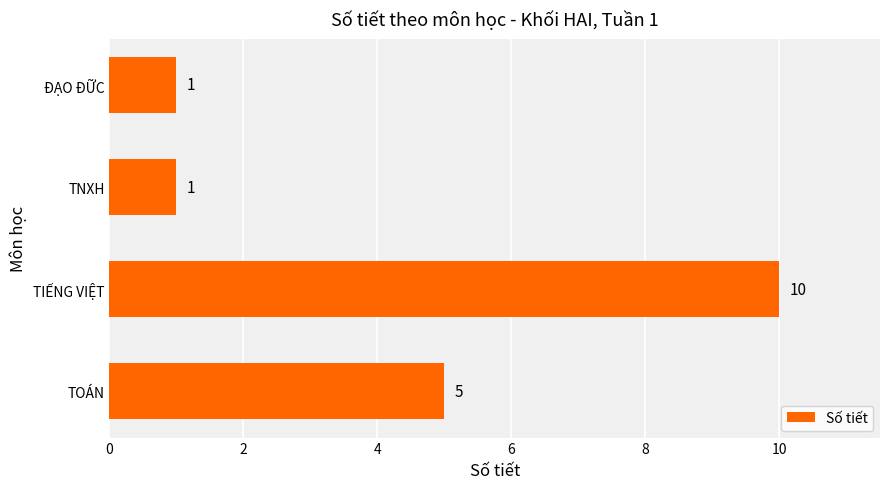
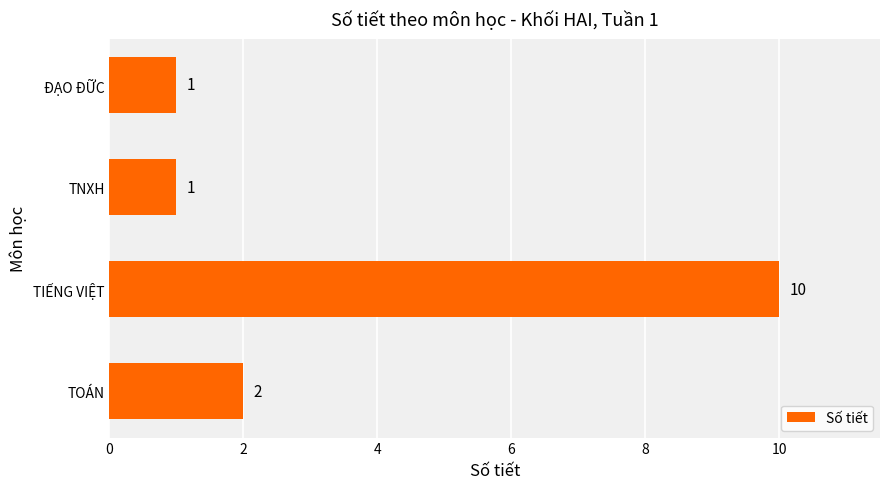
TOÁN: 5 -> 2
